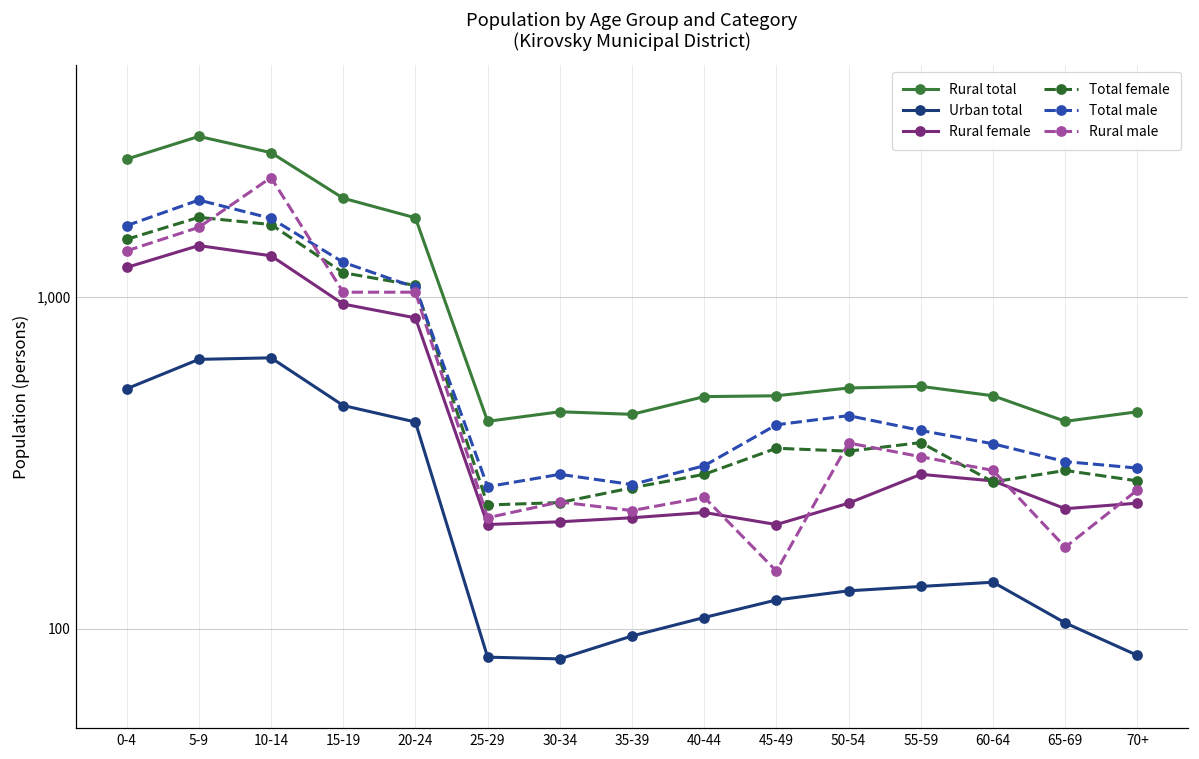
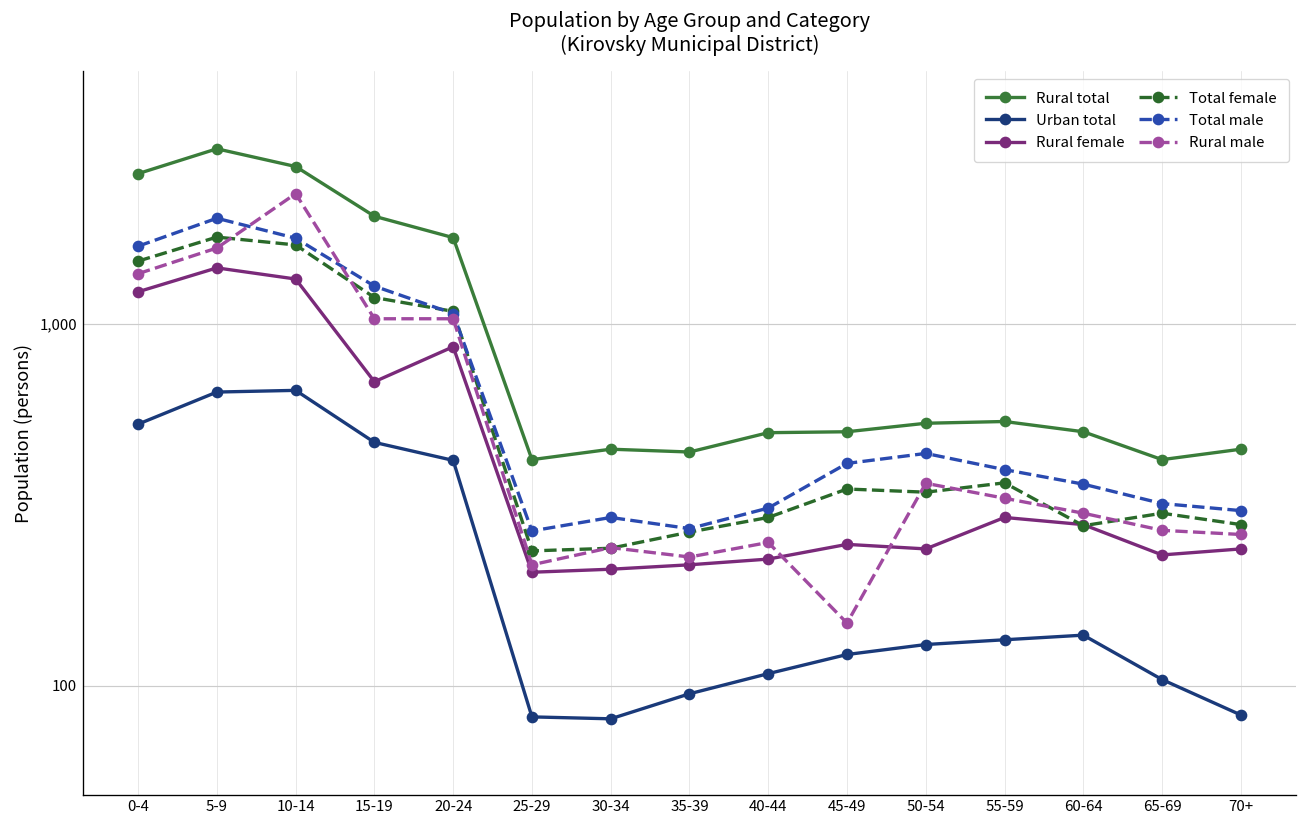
Rural female, 15-19: 950 -> 690
Rural female, 45-49: 210 -> 250
Rural male, 65-69: 180 -> 270
